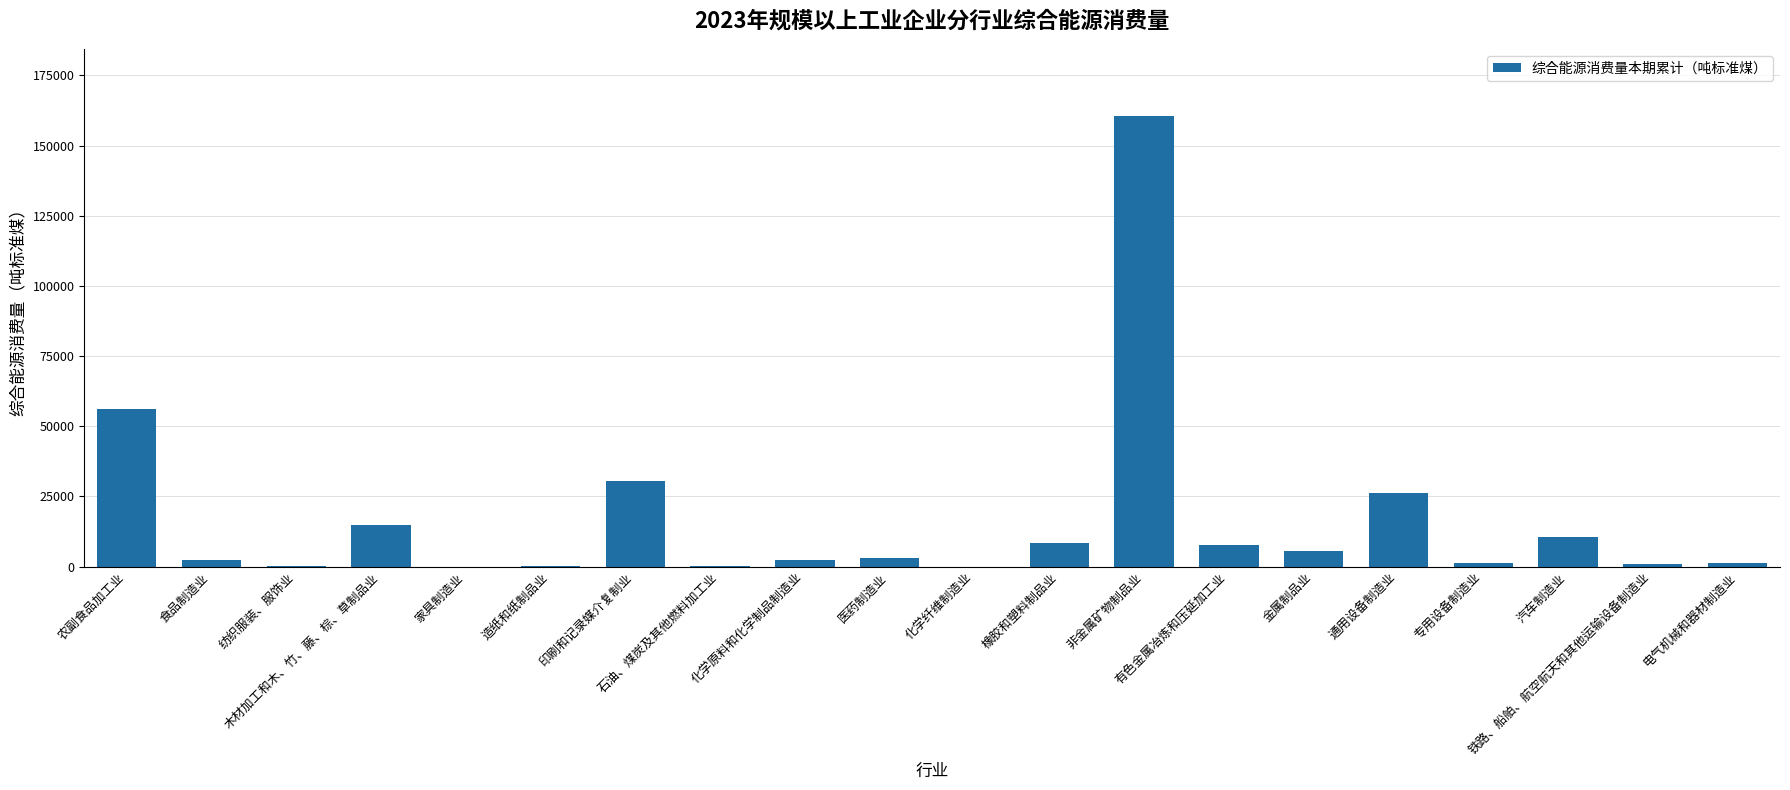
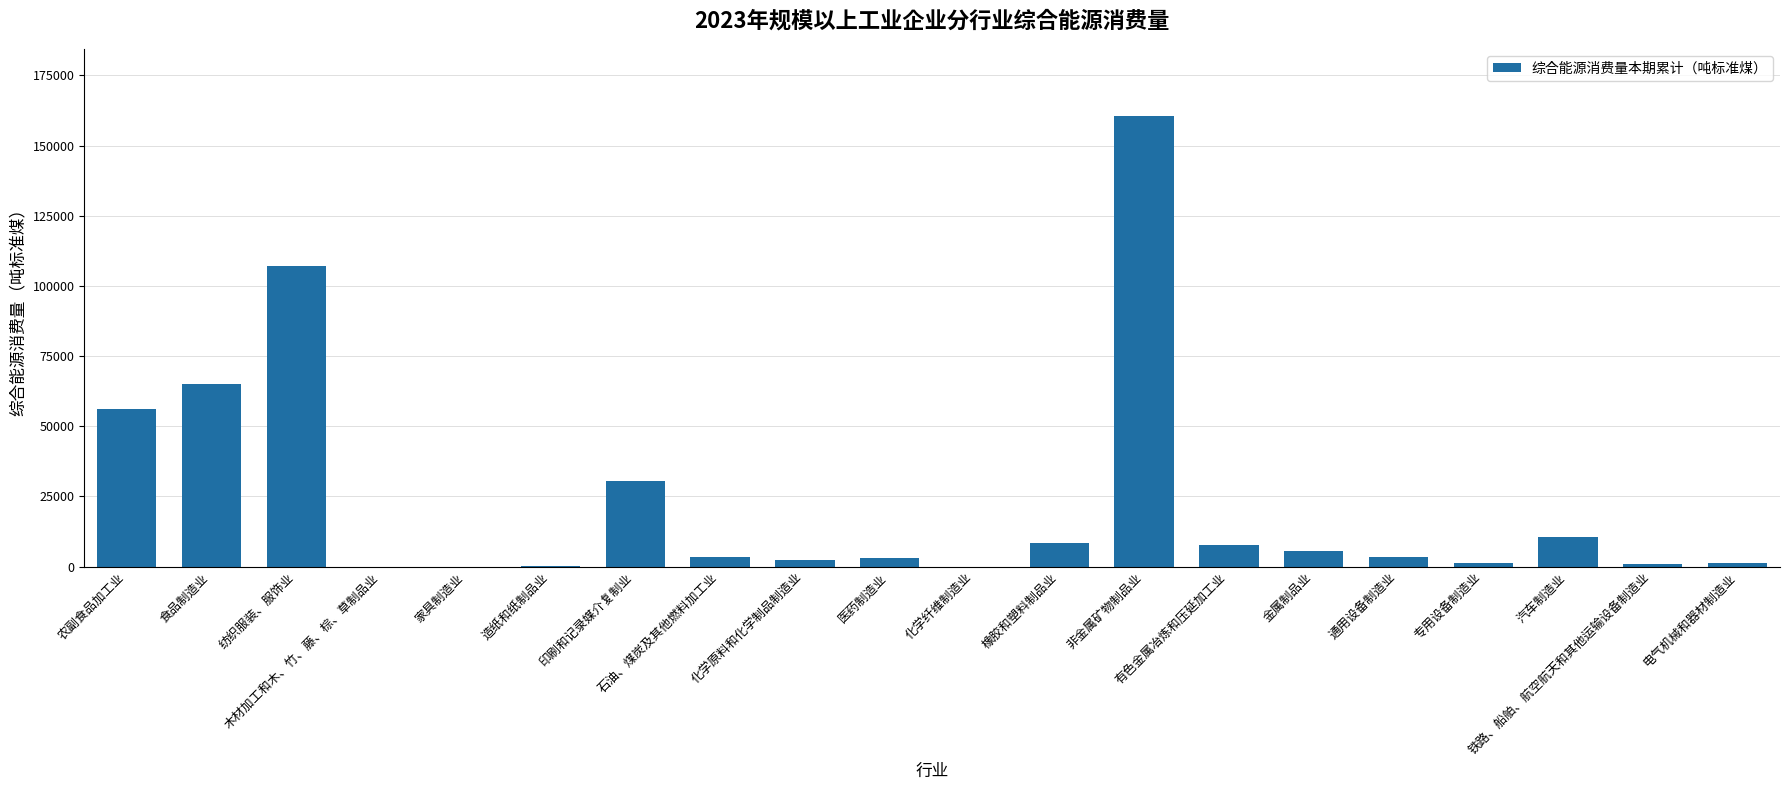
食品制造业: 2000 -> 65000
纺织服装、服饰业: 0 -> 107000
木材加工和木、竹、藤、棕、草制品业: 15000 -> 0
石油、煤炭及其他燃料加工业: 0 -> 4000
通用设备制造业: 26000 -> 3000
